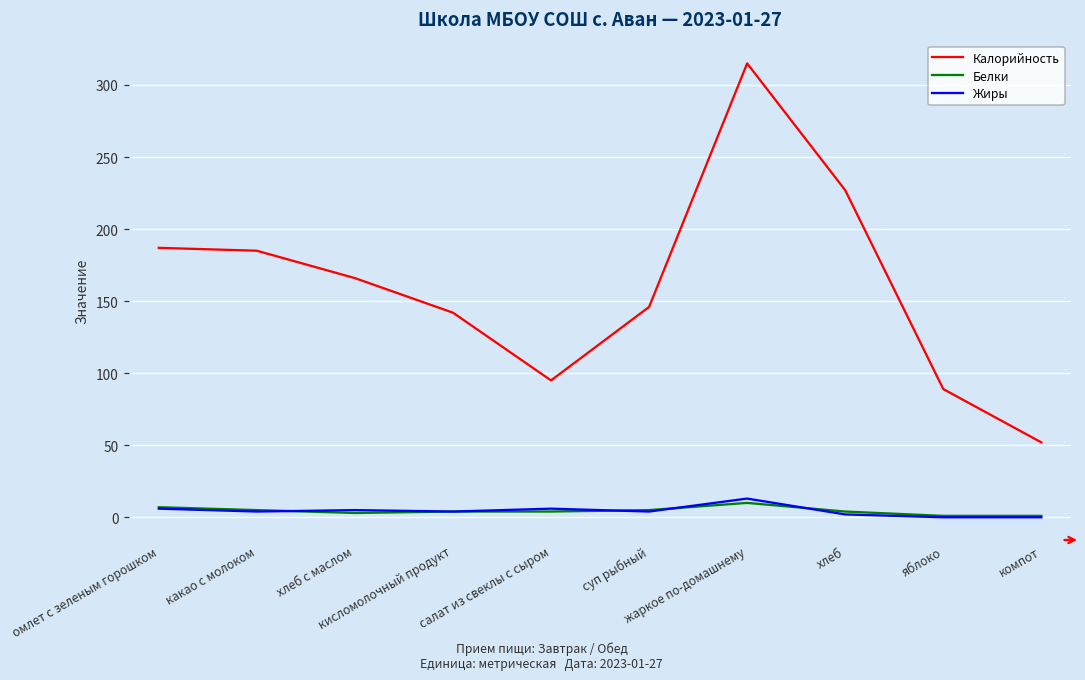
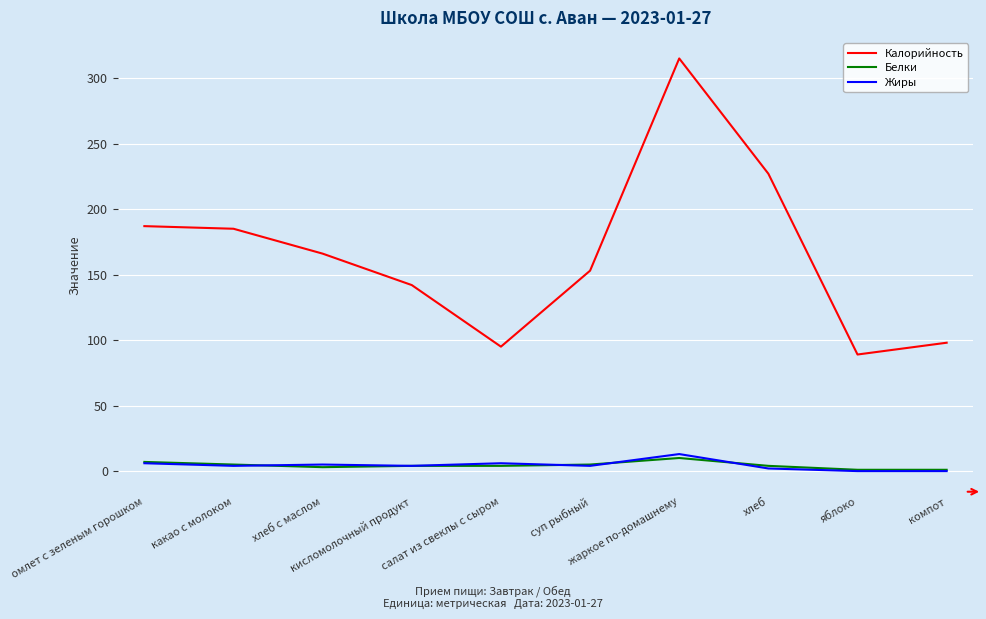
Калорийность, суп рыбный: 146 -> 153
Калорийность, компот: 52 -> 98
